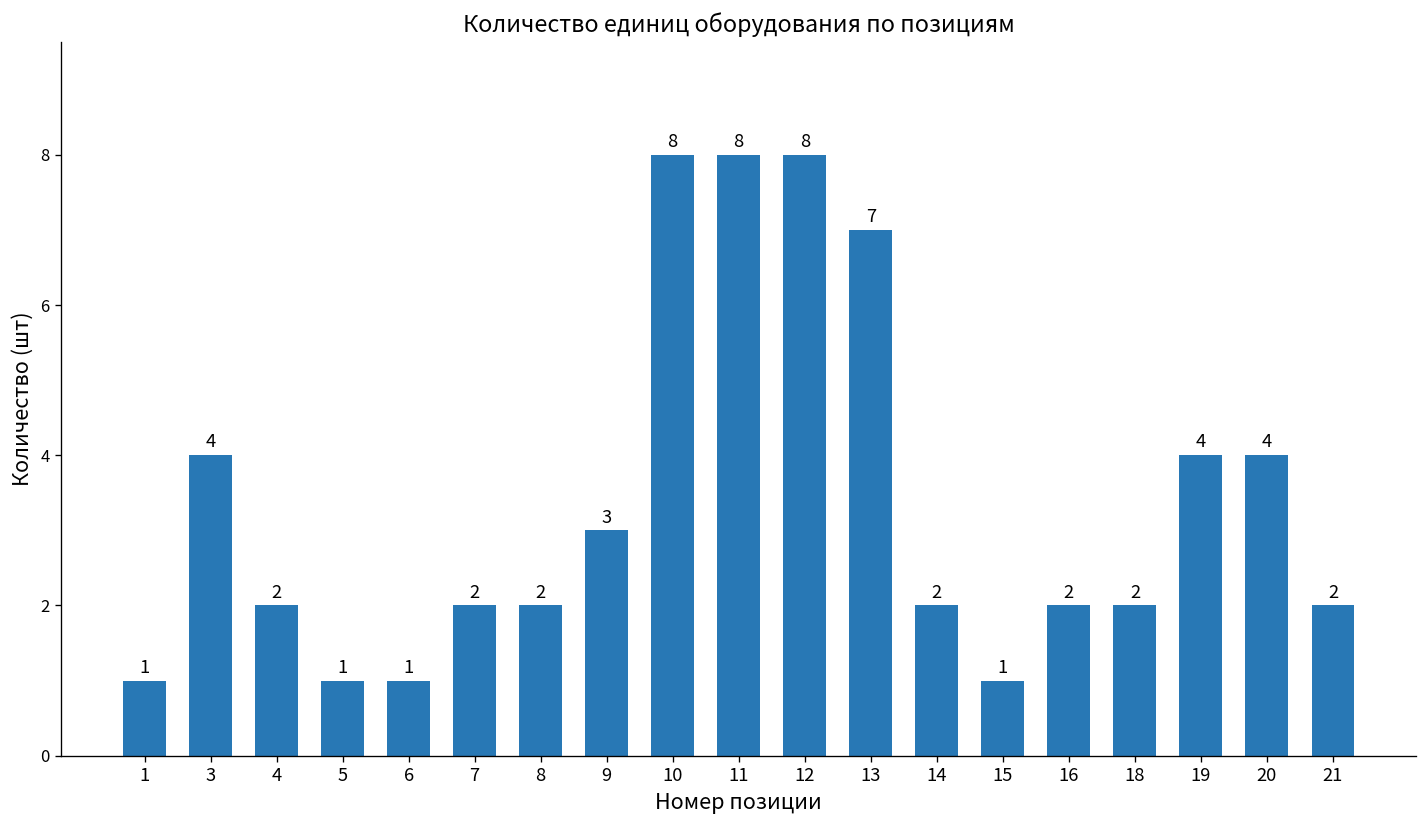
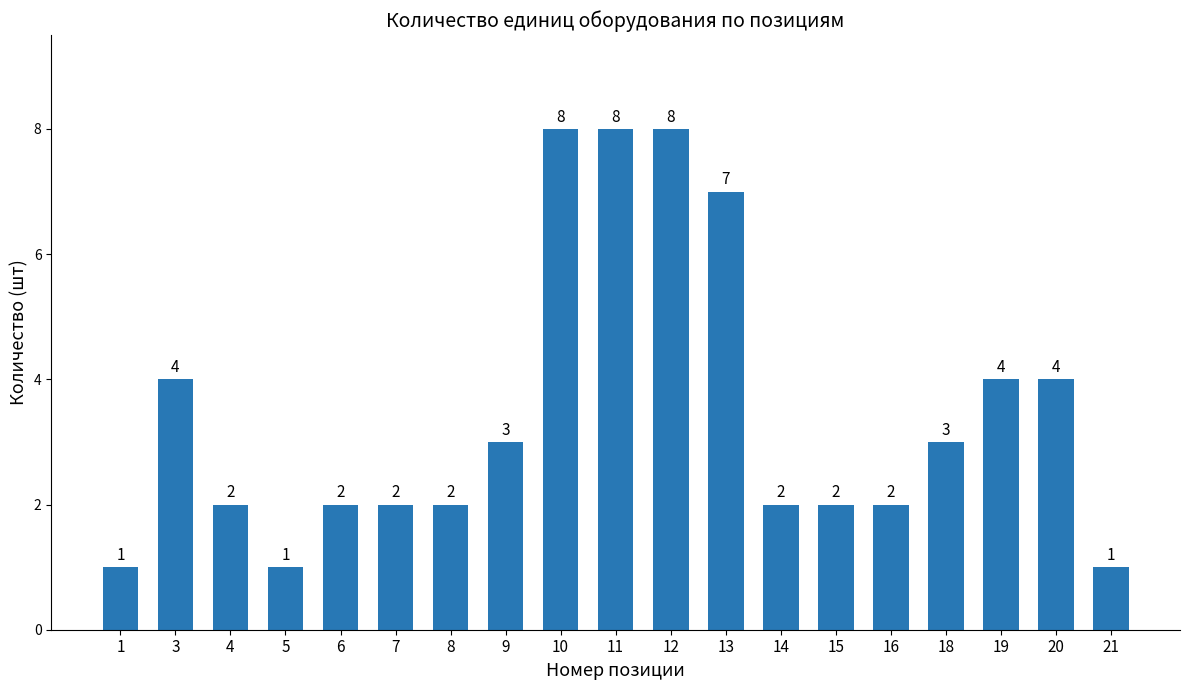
6: 1 -> 2
15: 1 -> 2
18: 2 -> 3
21: 2 -> 1
